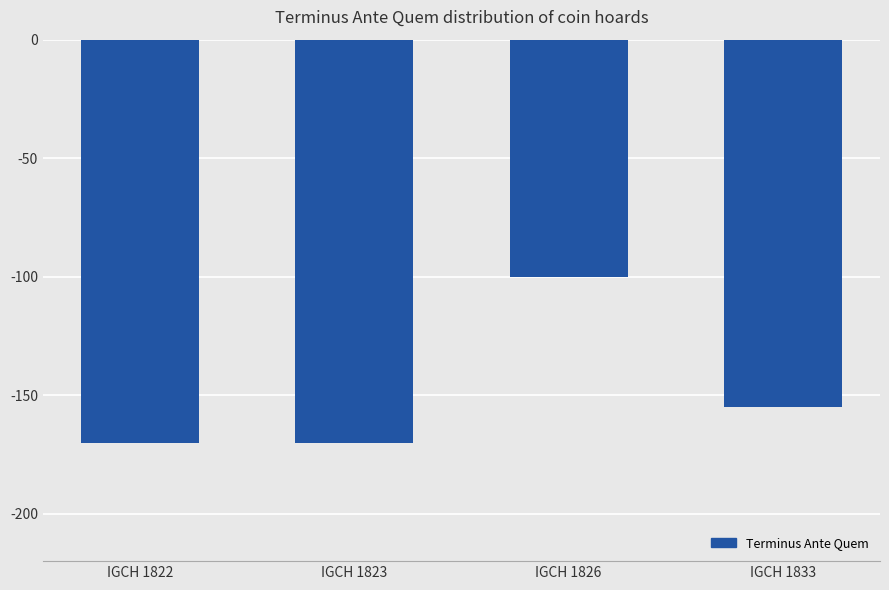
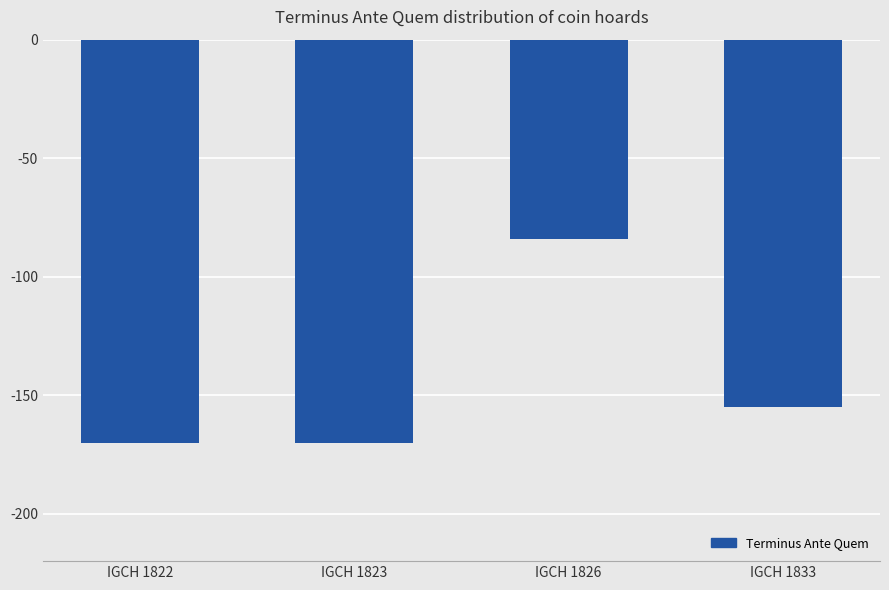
IGCH 1826: -100 -> -84
